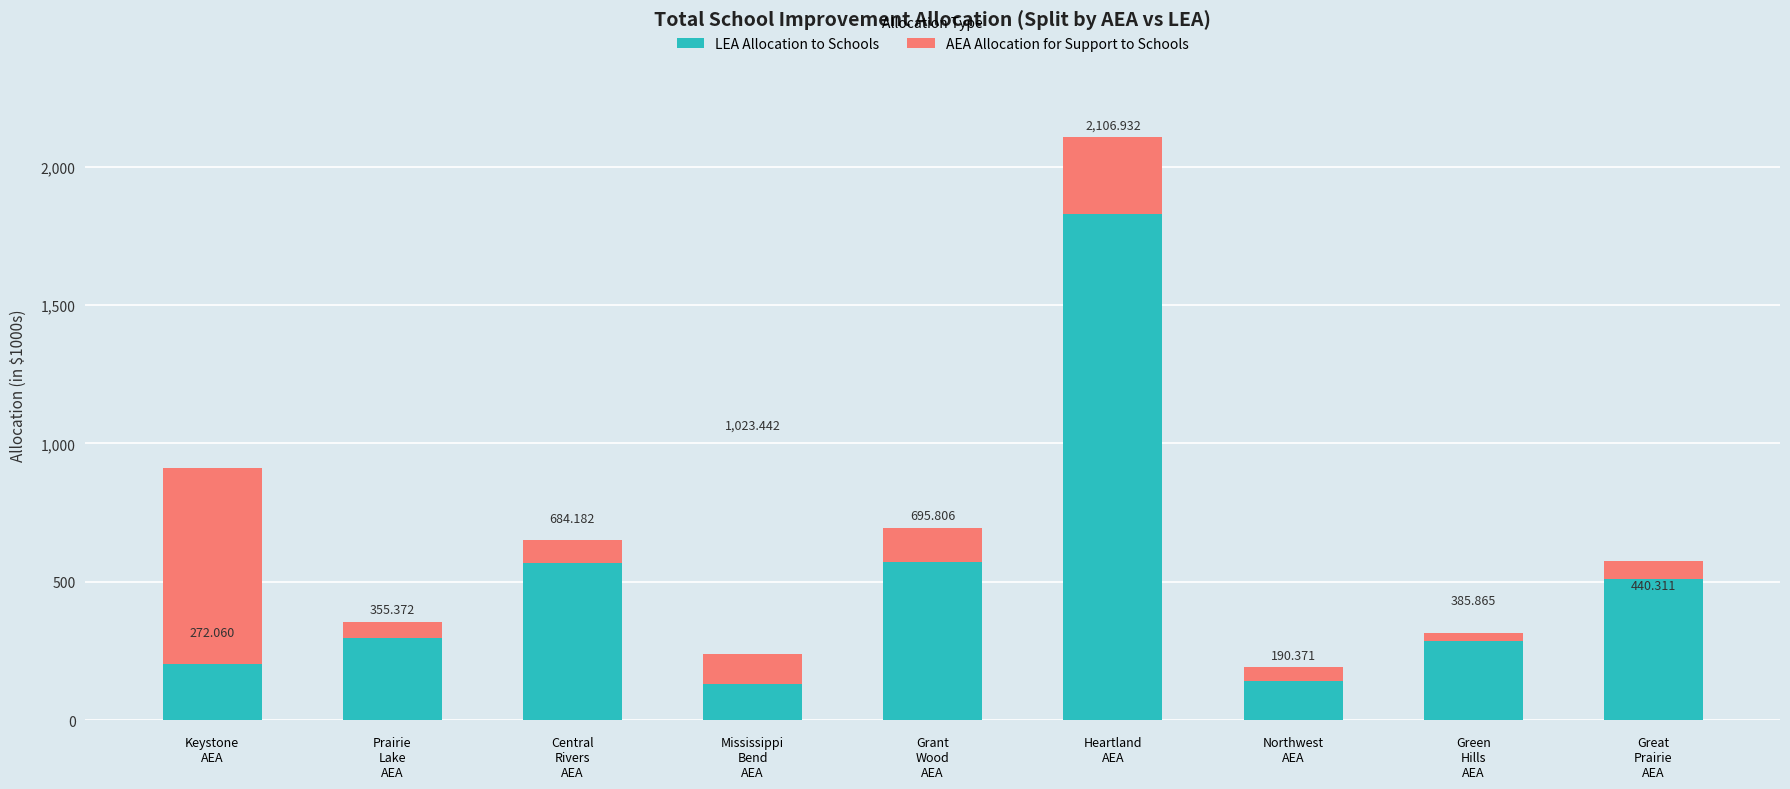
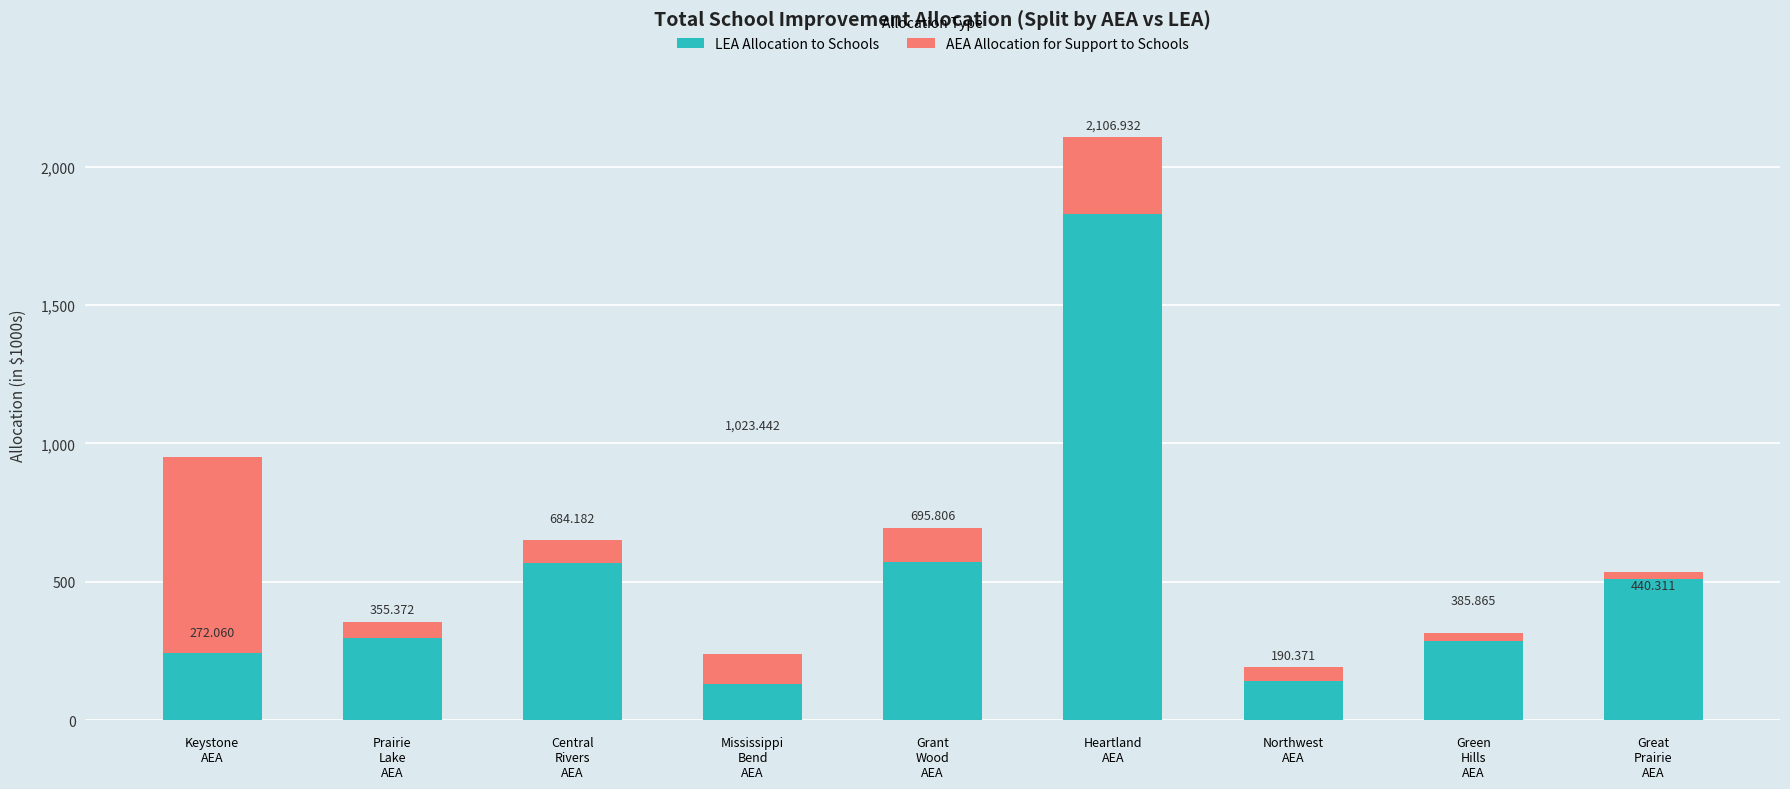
LEA Allocation to Schools, Keystone AEA: 200 -> 240
AEA Allocation for Support to Schools, Great Prairie AEA: 70 -> 30
